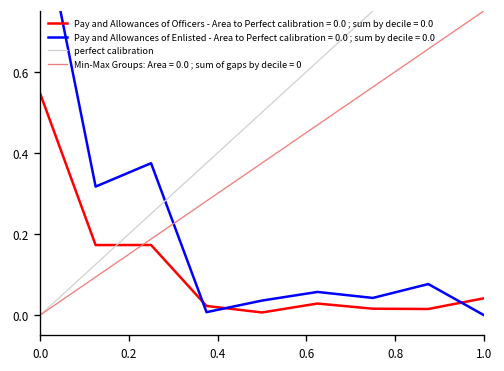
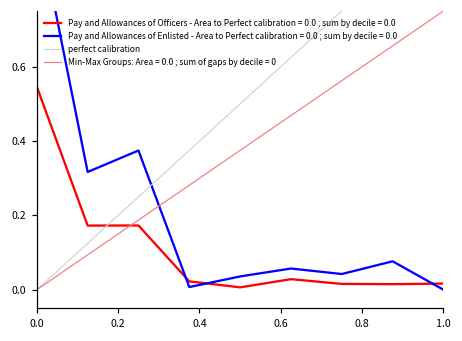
Pay and Allowances of Officers - Area to Perfect calibration = 0.0 ; sum by decile = 0.0, 1.0: 0.04 -> 0.02
